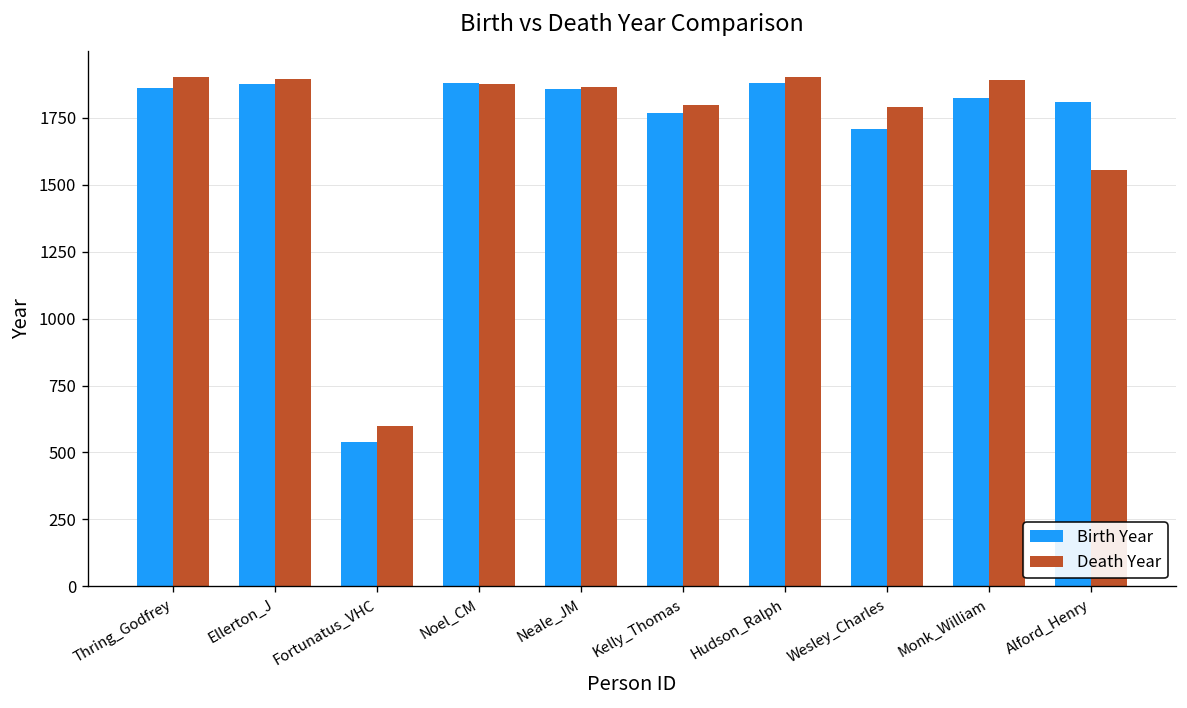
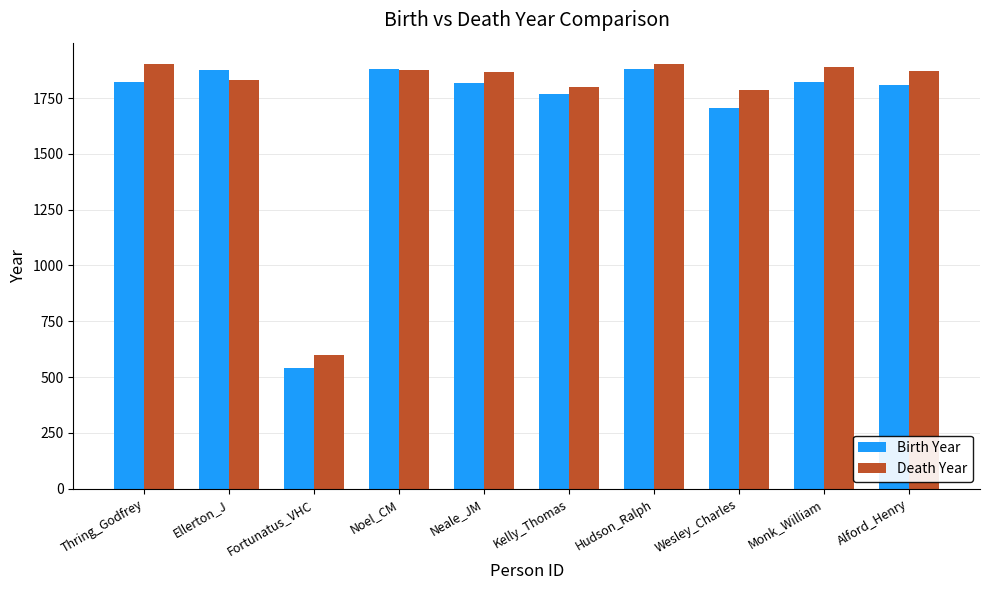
Birth Year, Thring_Godfrey: 1860 -> 1820
Death Year, Ellerton_J: 1890 -> 1830
Birth Year, Neale_JM: 1860 -> 1820
Death Year, Alford_Henry: 1550 -> 1870
